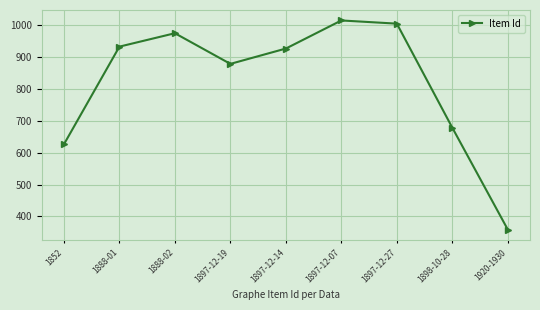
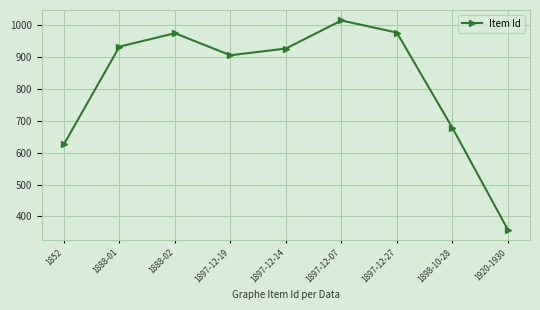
1897-12-19: 880 -> 910
1897-12-27: 1000 -> 980
